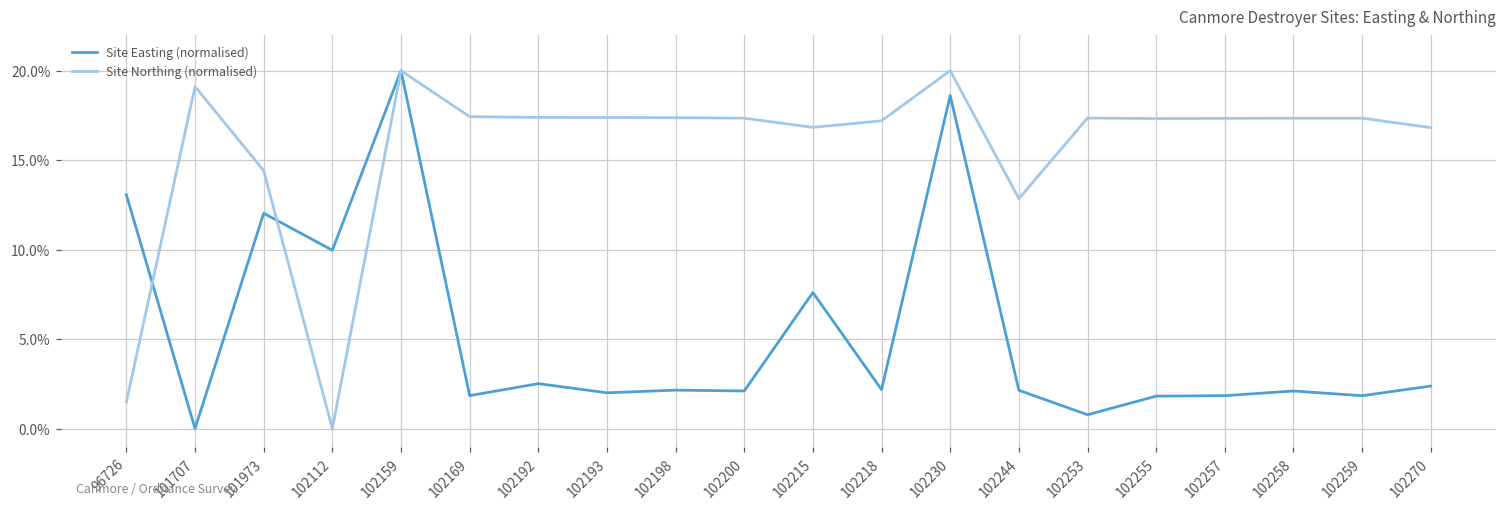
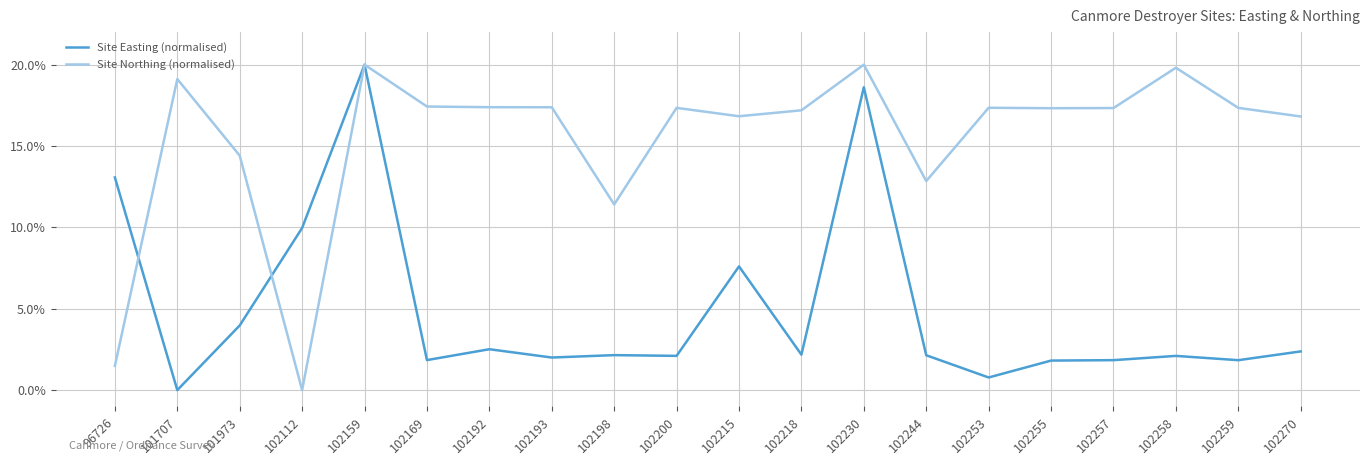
Site Easting (normalised), 101973: 12.0% -> 4.0%
Site Northing (normalised), 102198: 17.4% -> 11.4%
Site Northing (normalised), 102258: 17.3% -> 19.8%
